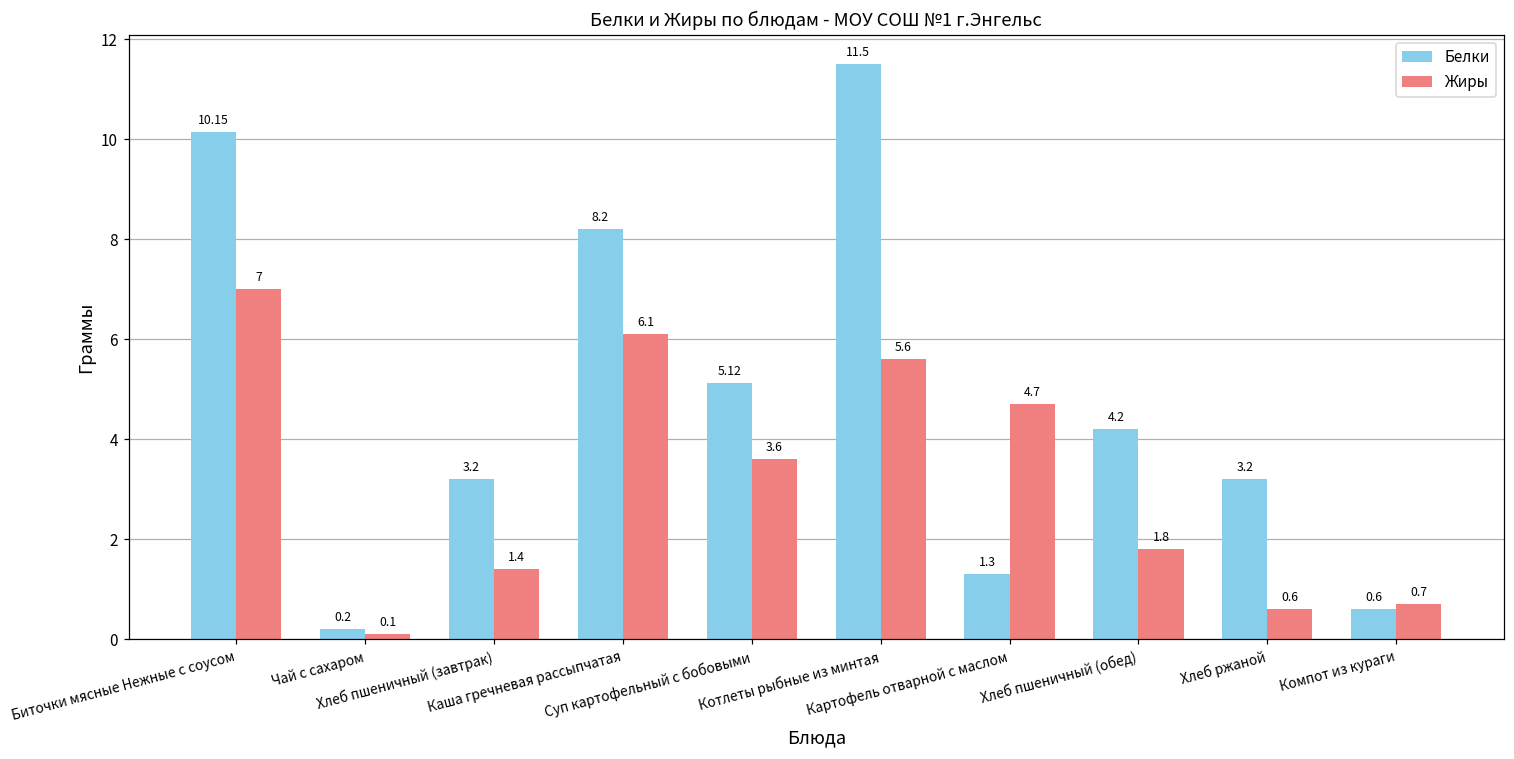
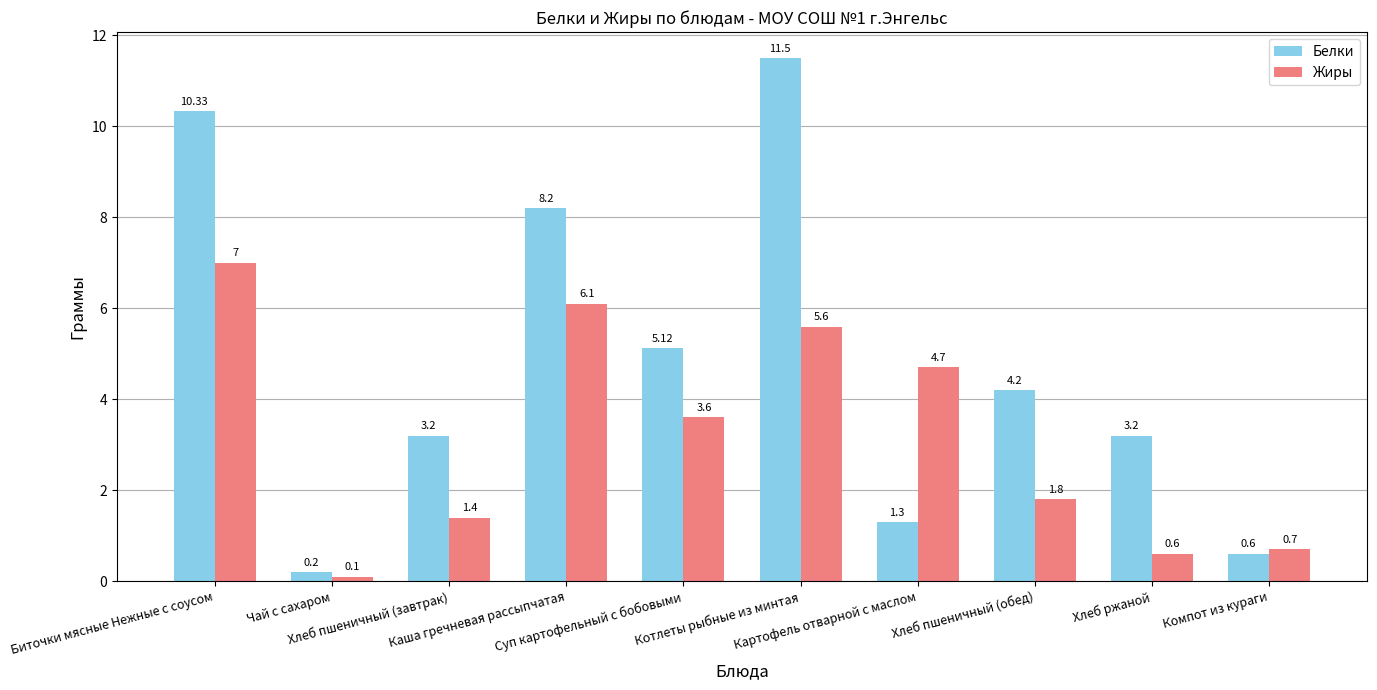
Белки, Биточки мясные Нежные с соусом: 10.15 -> 10.33
